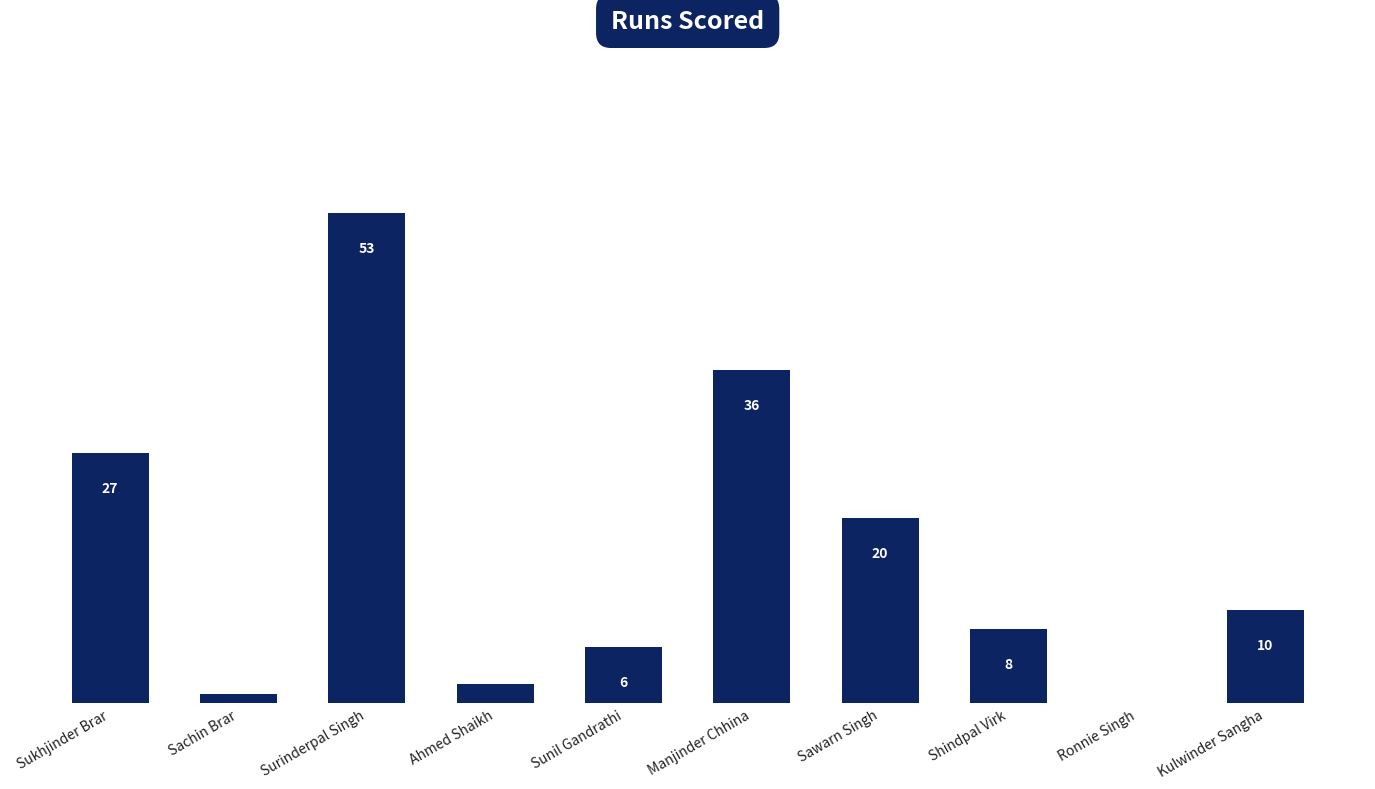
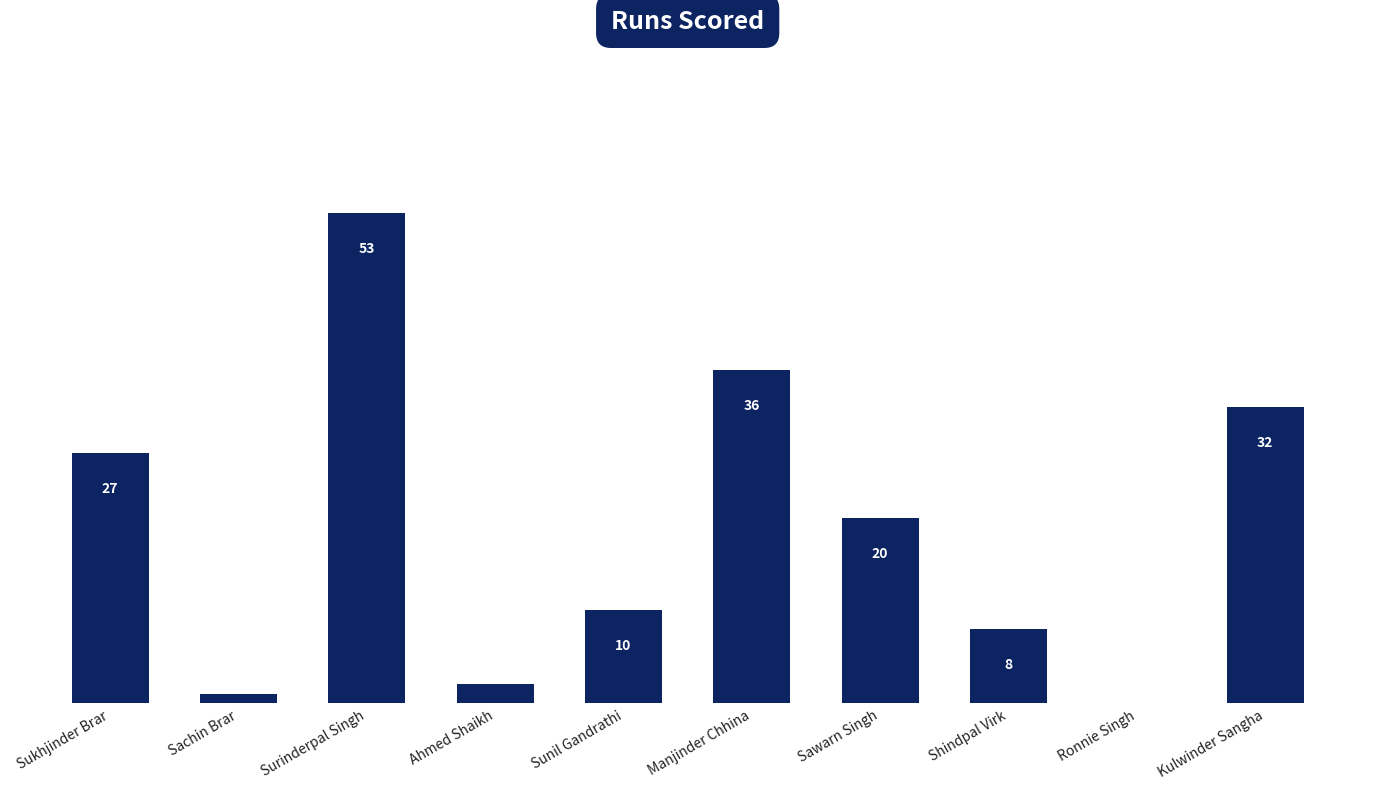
Sunil Gandrathi: 6 -> 10
Kulwinder Sangha: 10 -> 32
